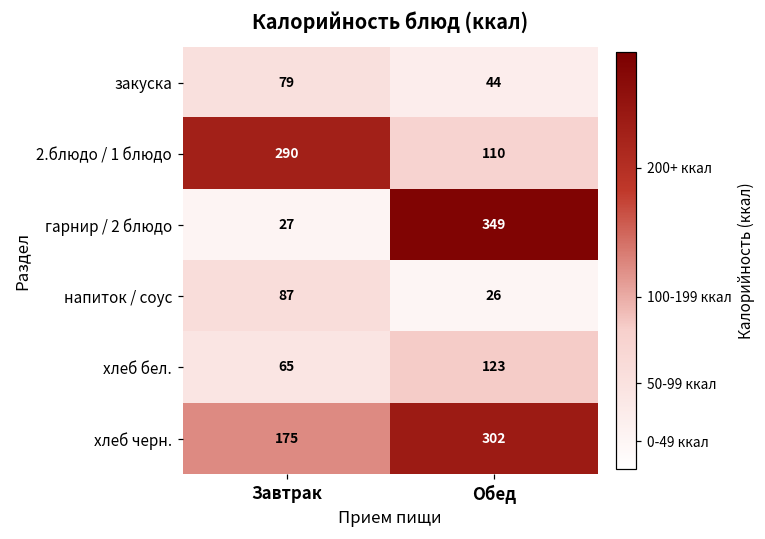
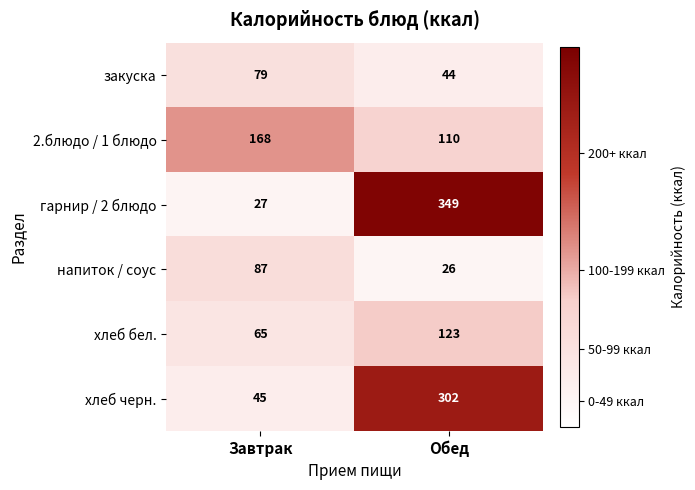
2.блюдо / 1 блюдо, Завтрак: 290 -> 168
хлеб черн., Завтрак: 175 -> 45
